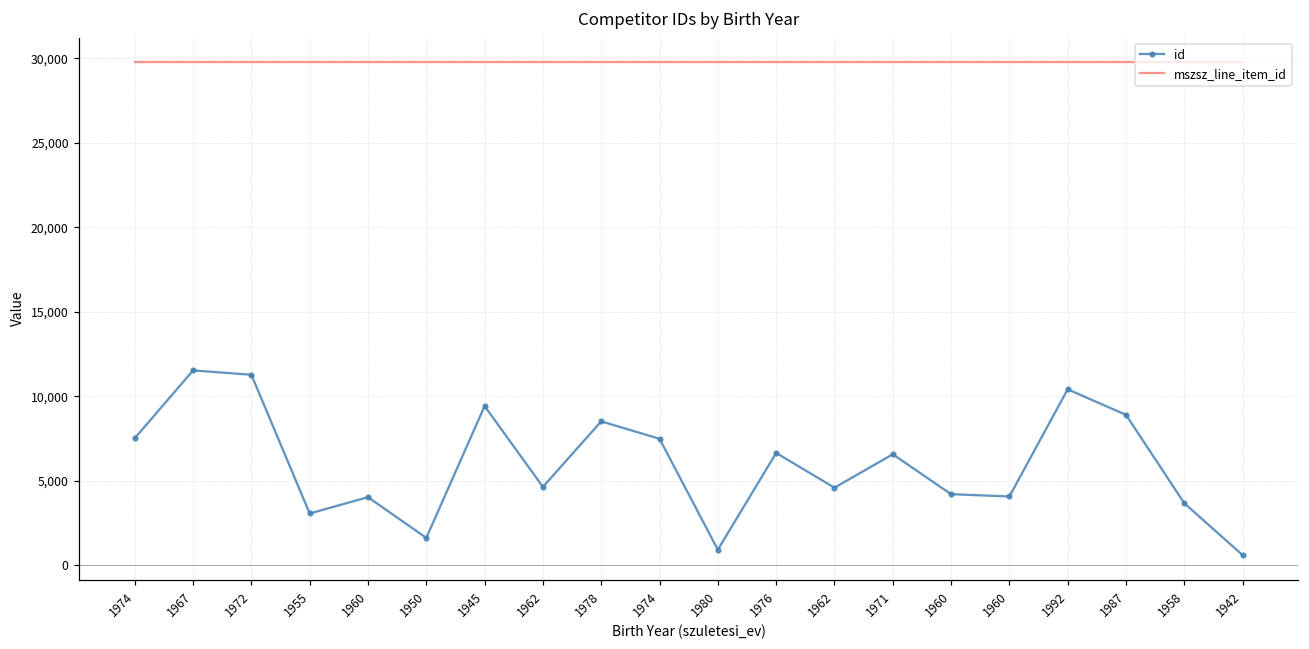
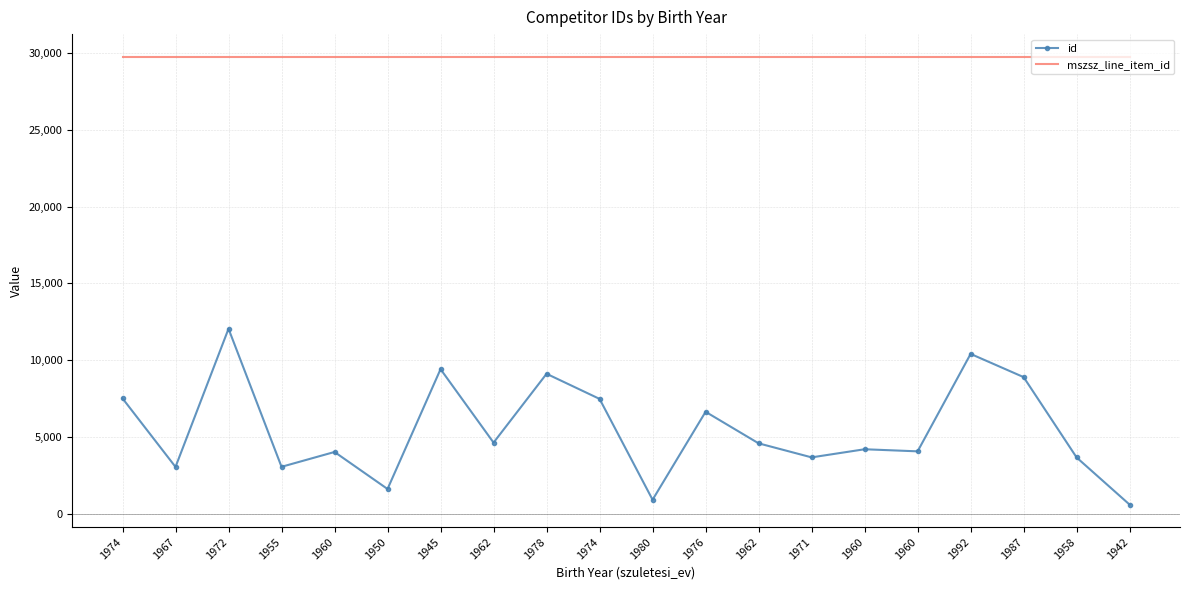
id, 1967: 11,500 -> 3,000
id, 1972: 11,300 -> 12,000
id, 1978: 8,500 -> 9,100
id, 1971: 6,600 -> 3,700
